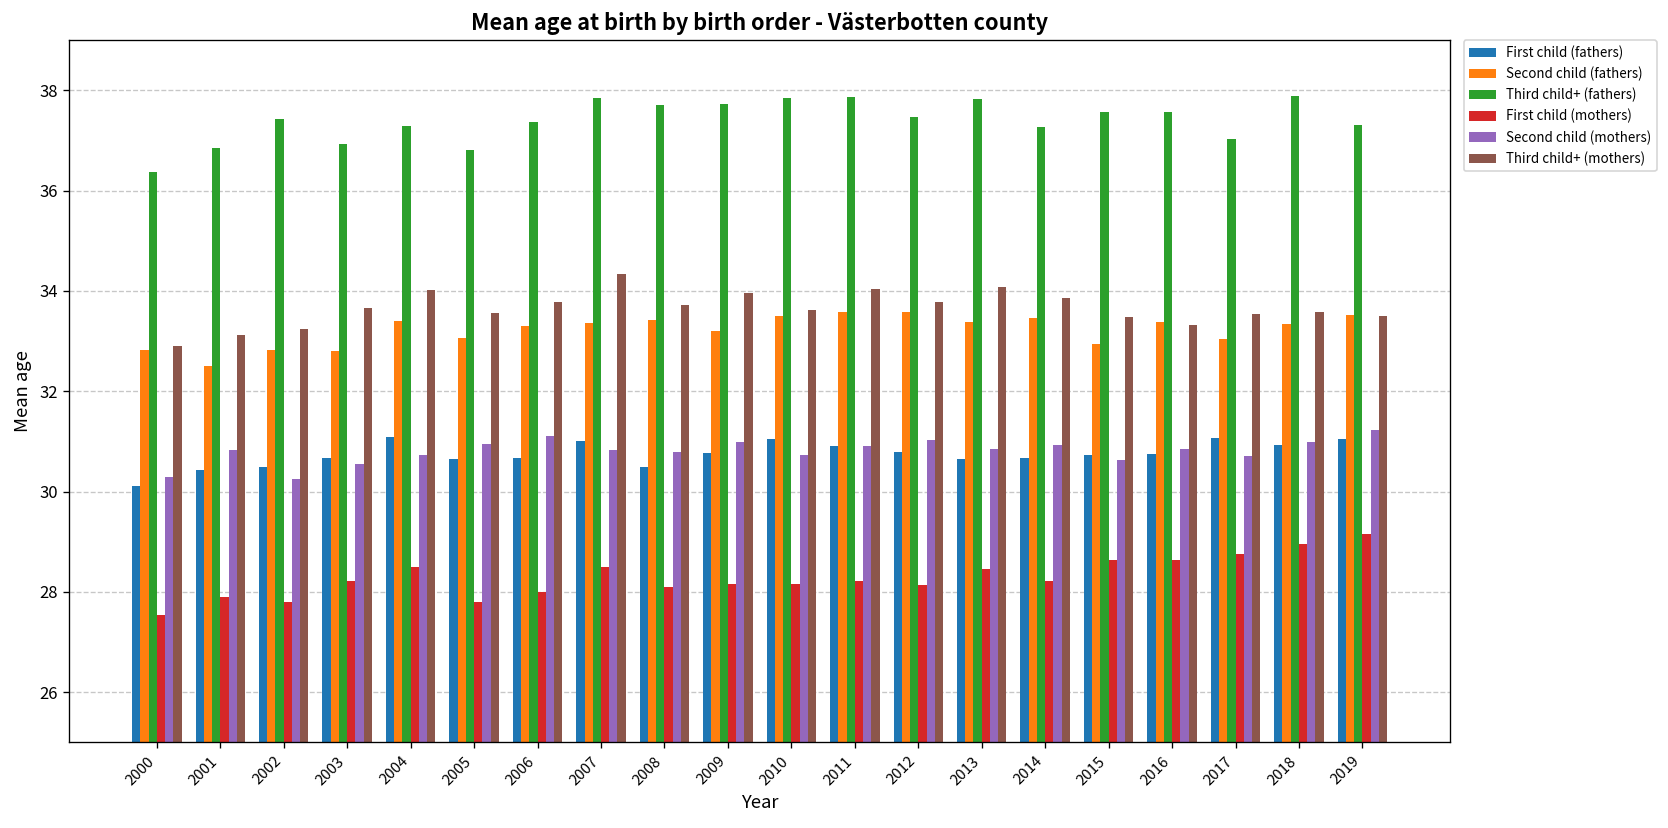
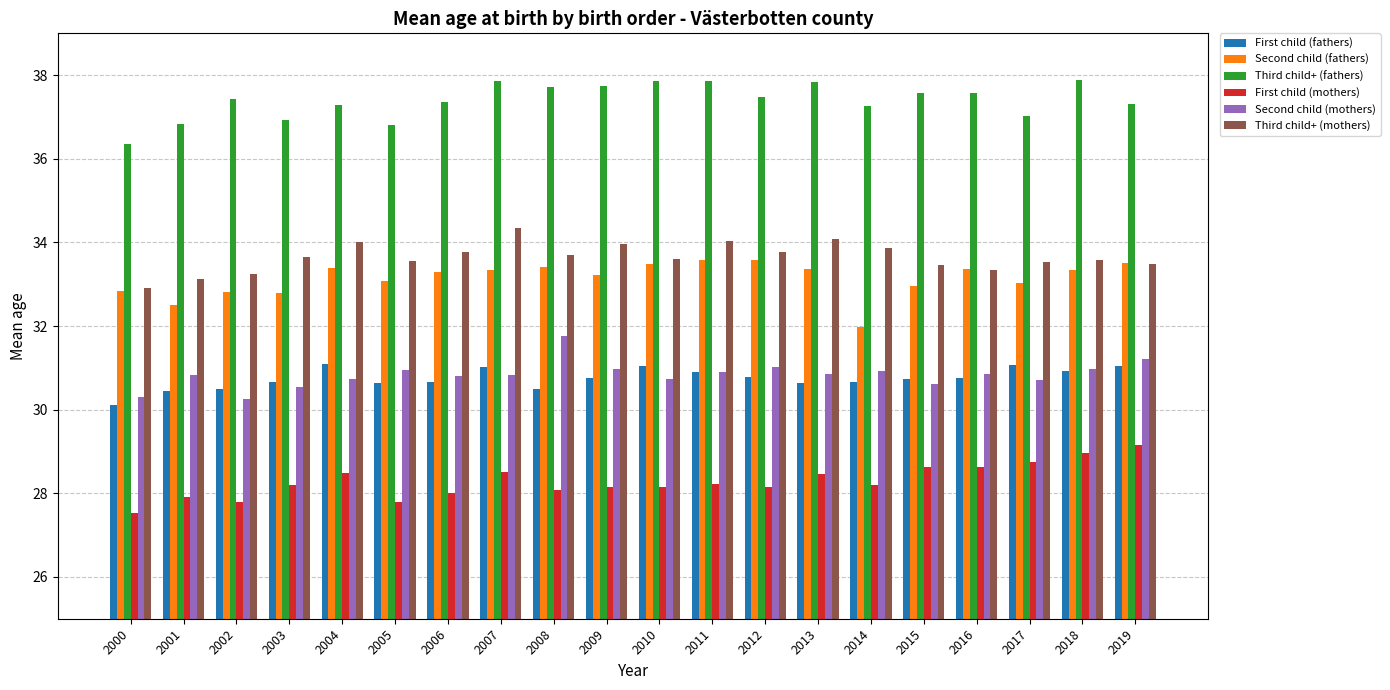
Second child (mothers), 2006: 31.1 -> 30.8
Second child (mothers), 2008: 30.8 -> 31.8
Second child (fathers), 2014: 33.5 -> 32.0
